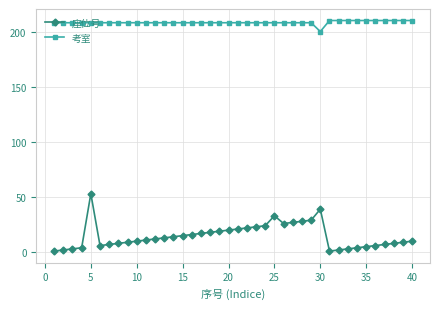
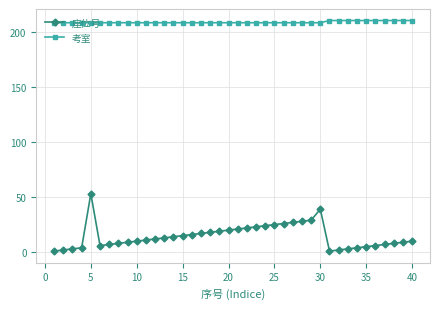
座位号, 25: 33 -> 25
考室, 30: 200 -> 208
